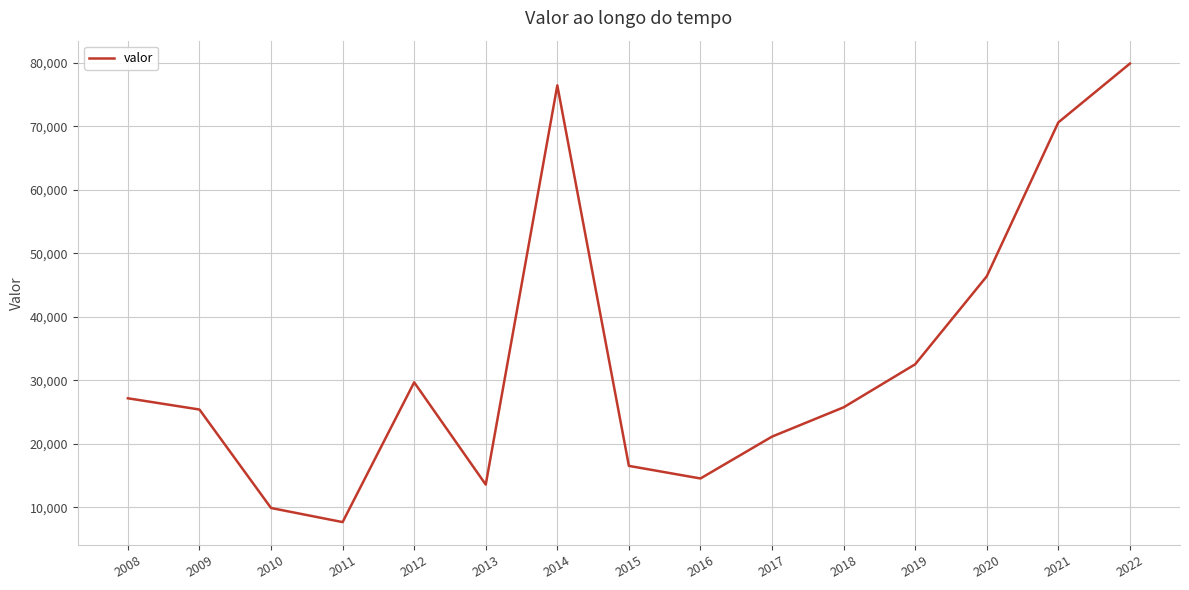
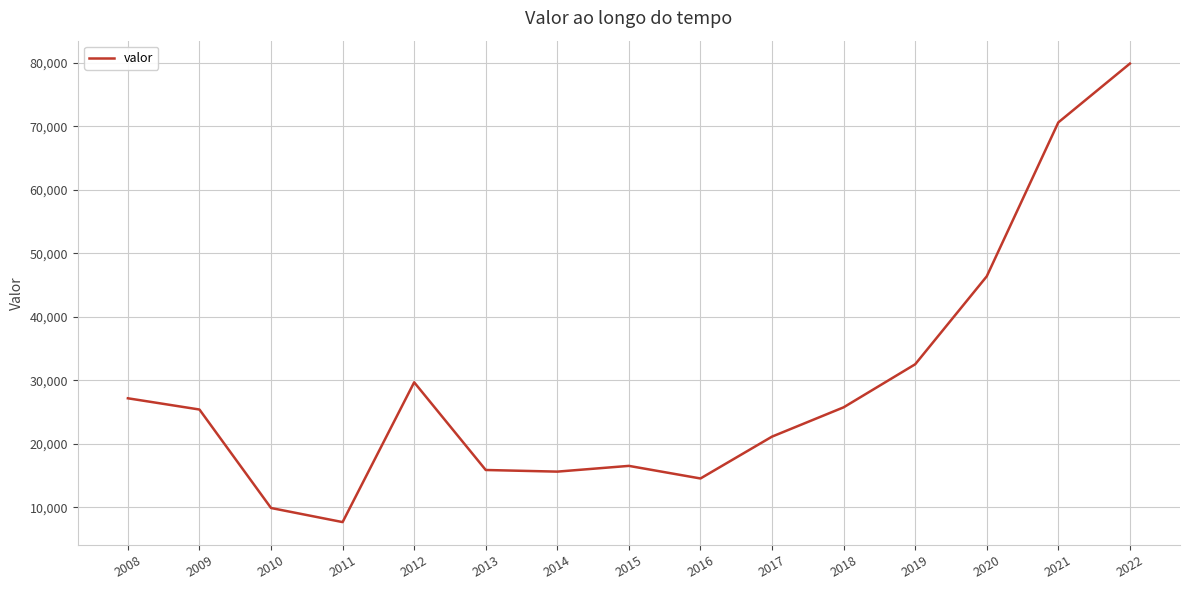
2013: 14,000 -> 16,000
2014: 76,000 -> 16,000
